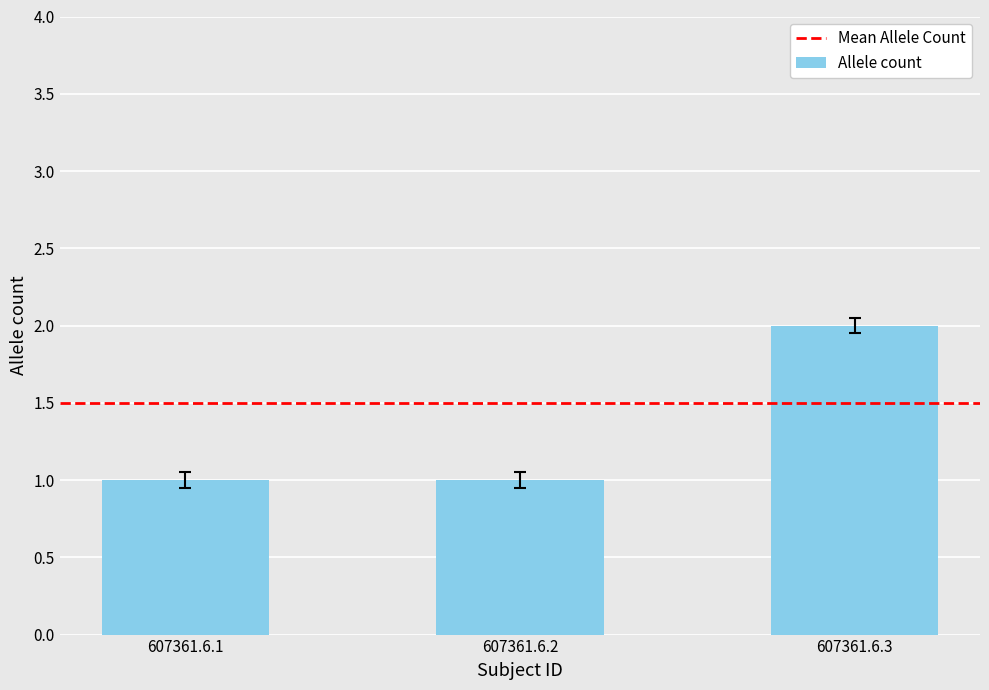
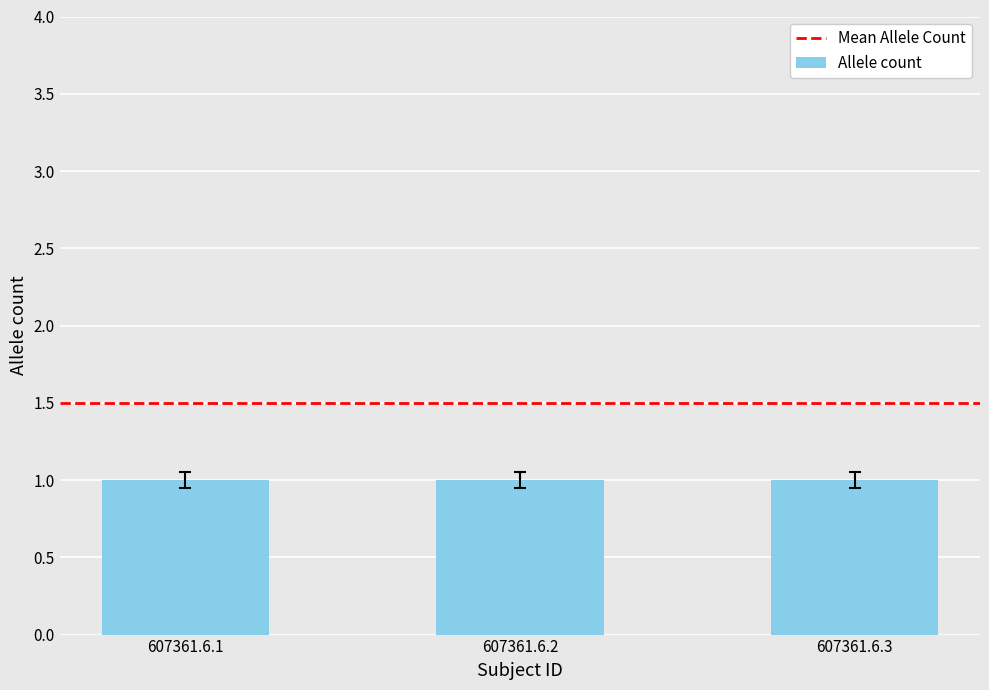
Allele count, 607361.6.3: 2 -> 1
